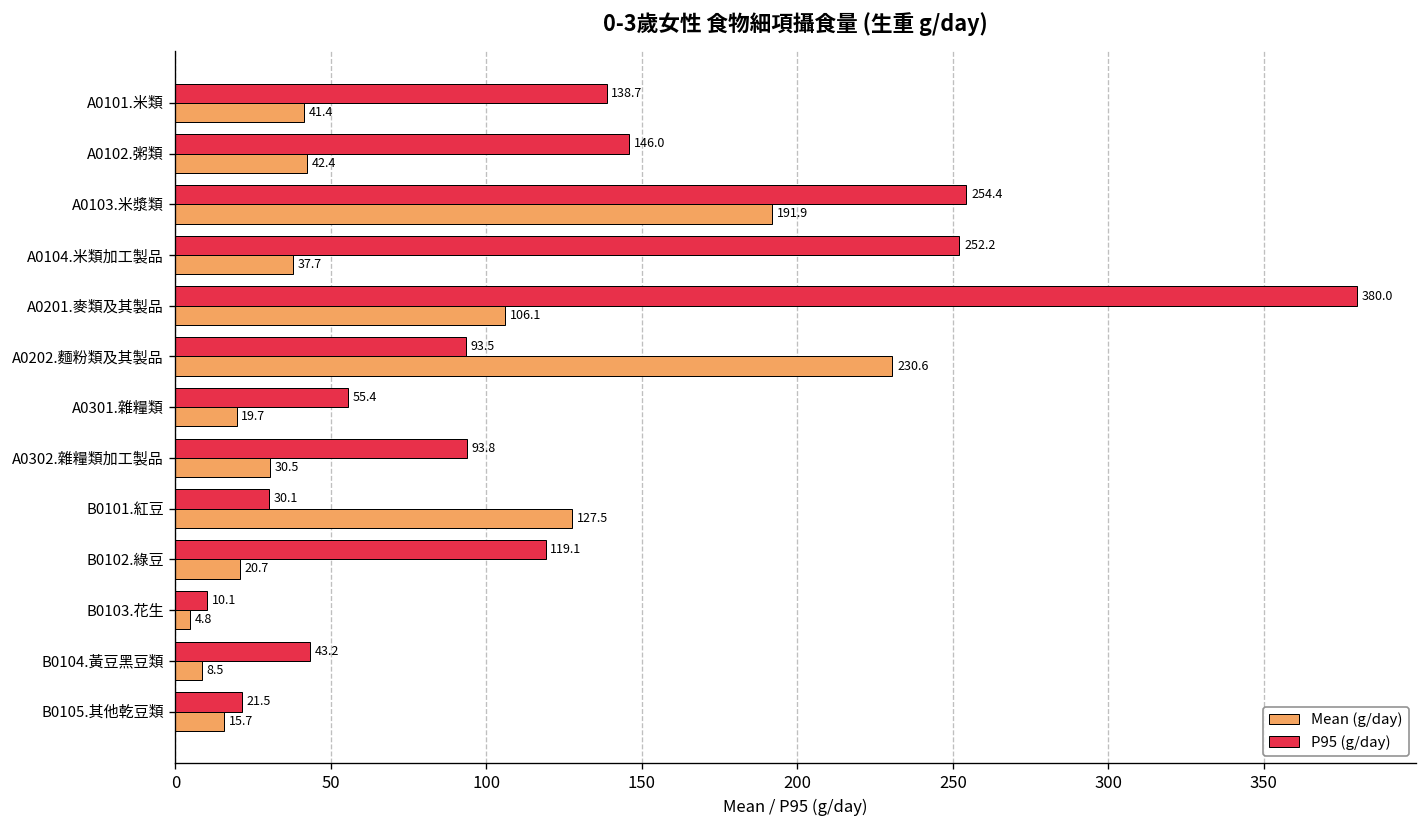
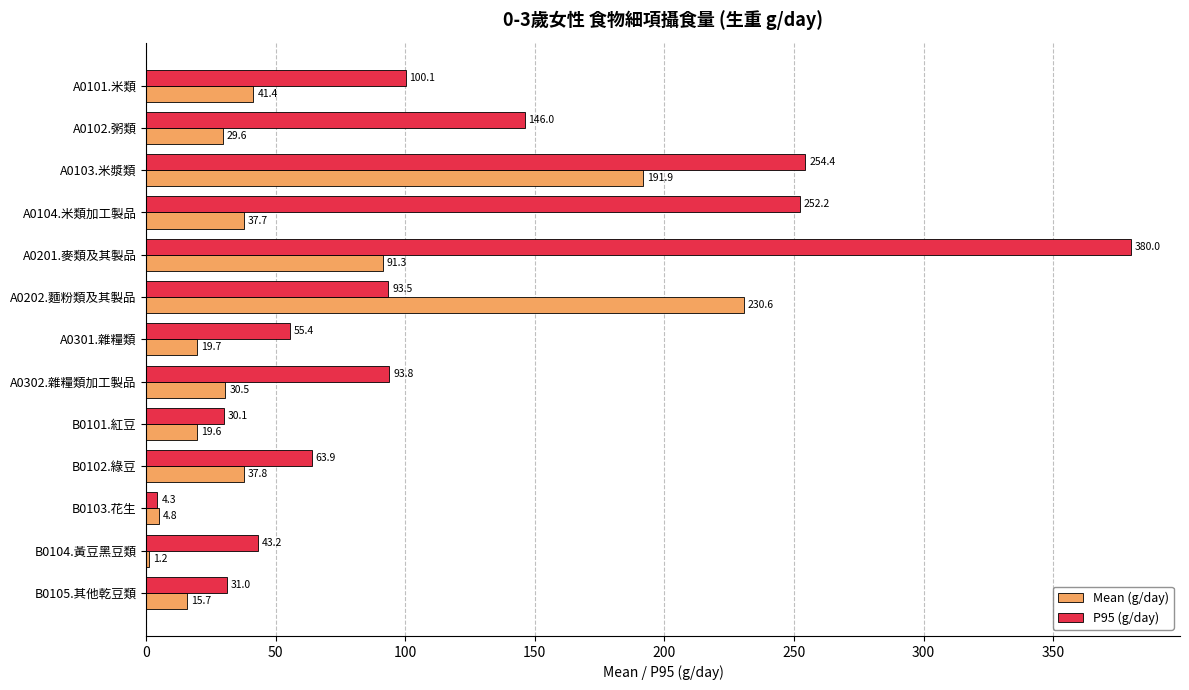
P95 (g/day), A0101.米類: 138.7 -> 100.1
Mean (g/day), A0102.粥類: 42.4 -> 29.6
Mean (g/day), A0201.麥類及其製品: 106.1 -> 91.3
Mean (g/day), B0101.紅豆: 127.5 -> 19.6
P95 (g/day), B0102.綠豆: 119.1 -> 63.9
Mean (g/day), B0102.綠豆: 20.7 -> 37.8
P95 (g/day), B0103.花生: 10.1 -> 4.3
Mean (g/day), B0104.黃豆黑豆類: 8.5 -> 1.2
P95 (g/day), B0105.其他乾豆類: 21.5 -> 31.0
